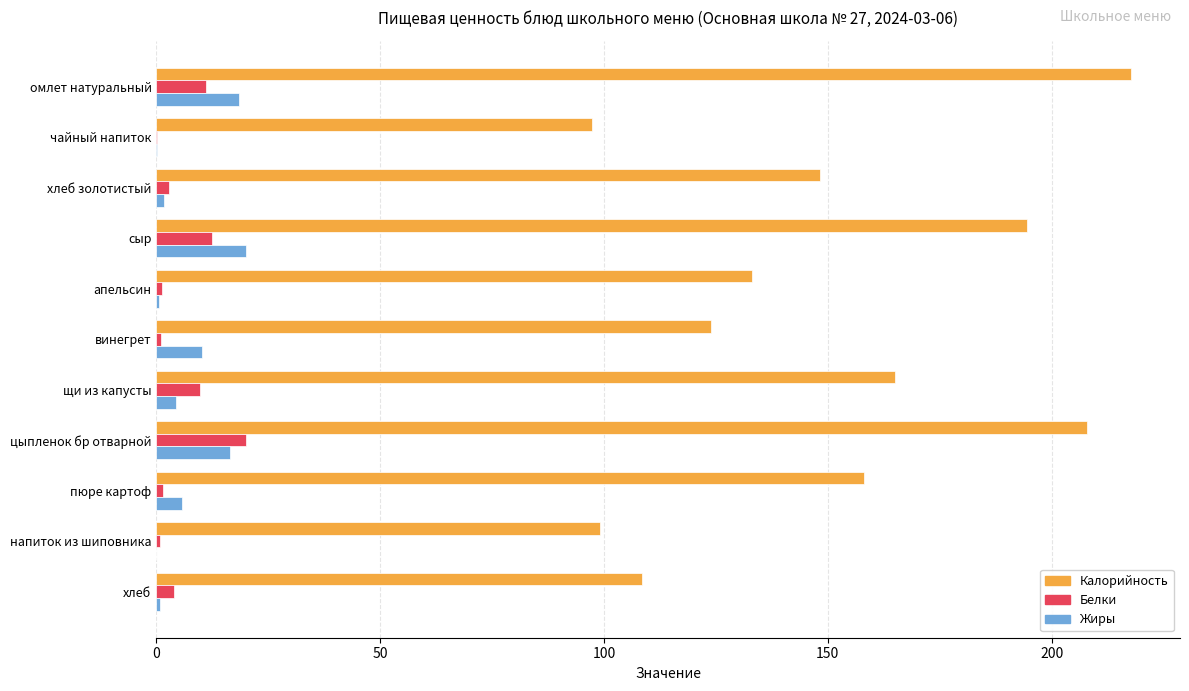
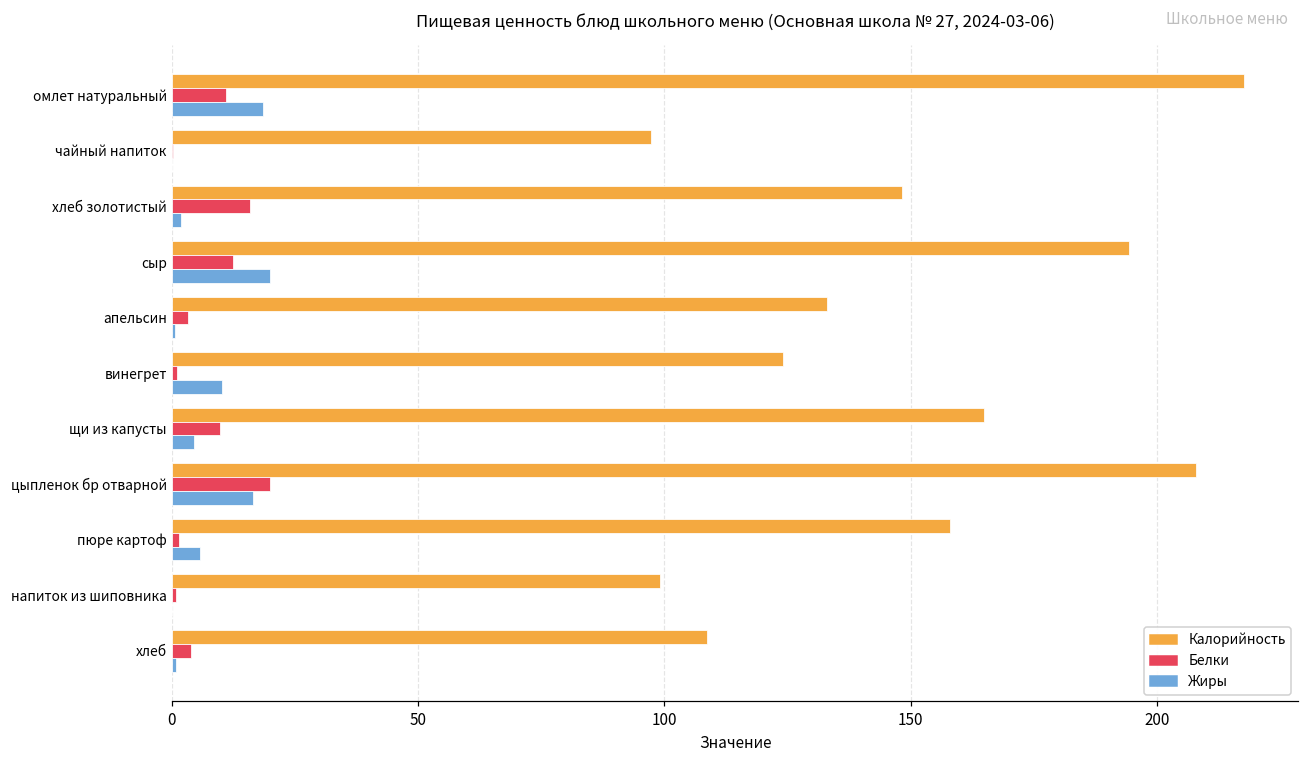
Белки, хлеб золотистый: 3 -> 16
Белки, апельсин: 1 -> 3
